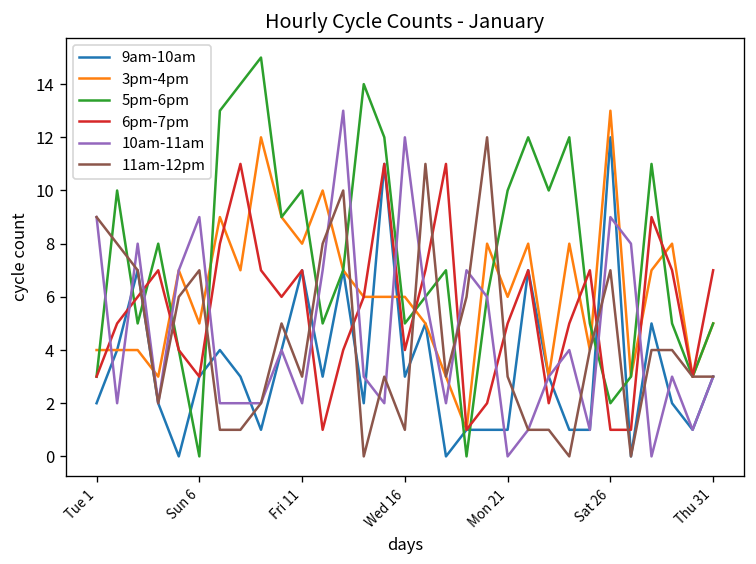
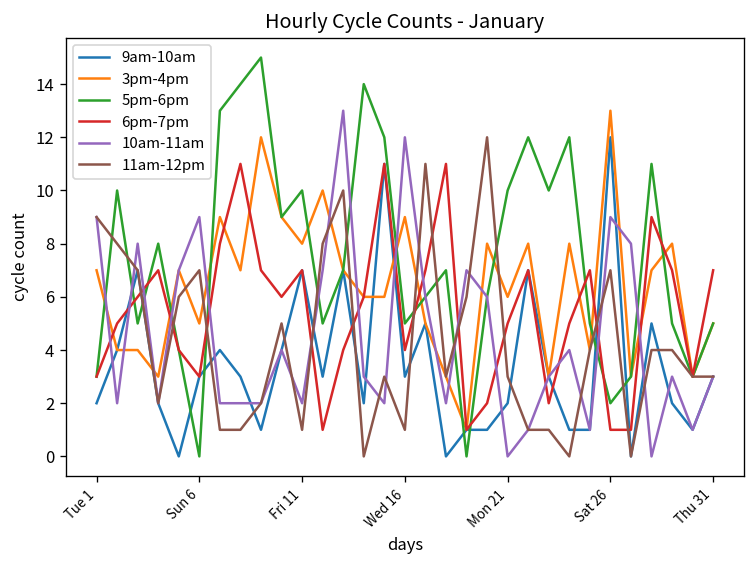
3pm-4pm, Tue 1: 4 -> 7
11am-12pm, Fri 11: 3 -> 1
3pm-4pm, Wed 16: 6 -> 9
9am-10am, Mon 21: 1 -> 2
